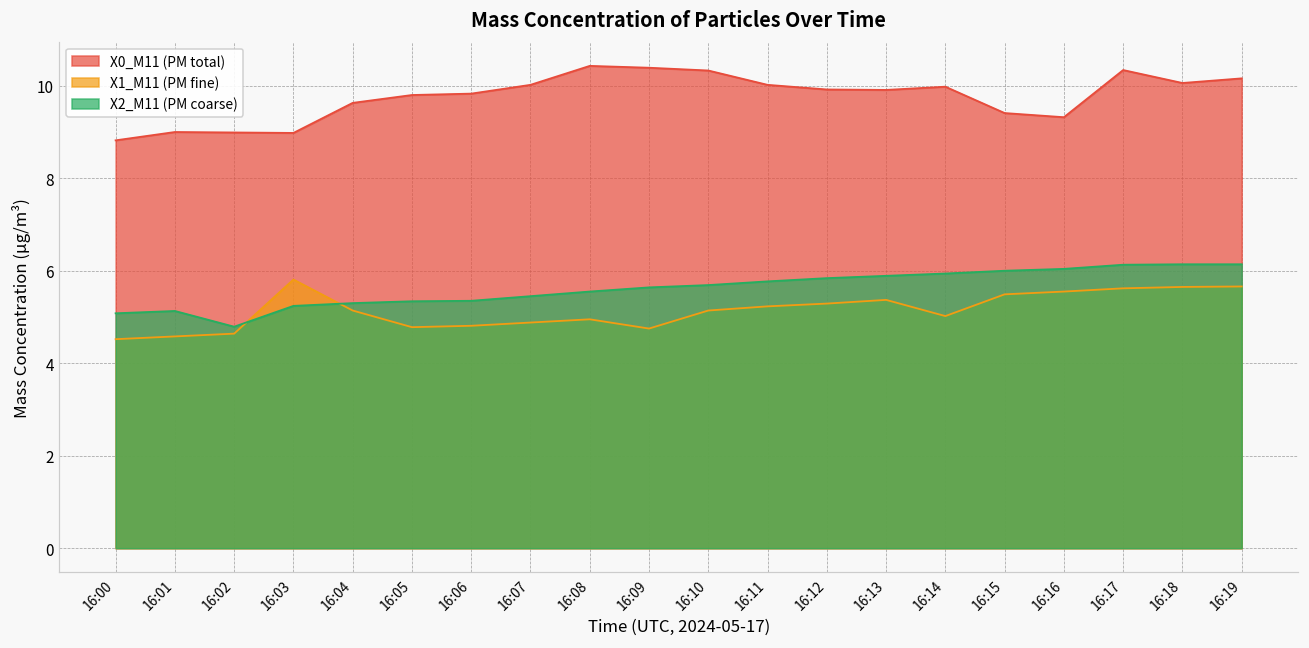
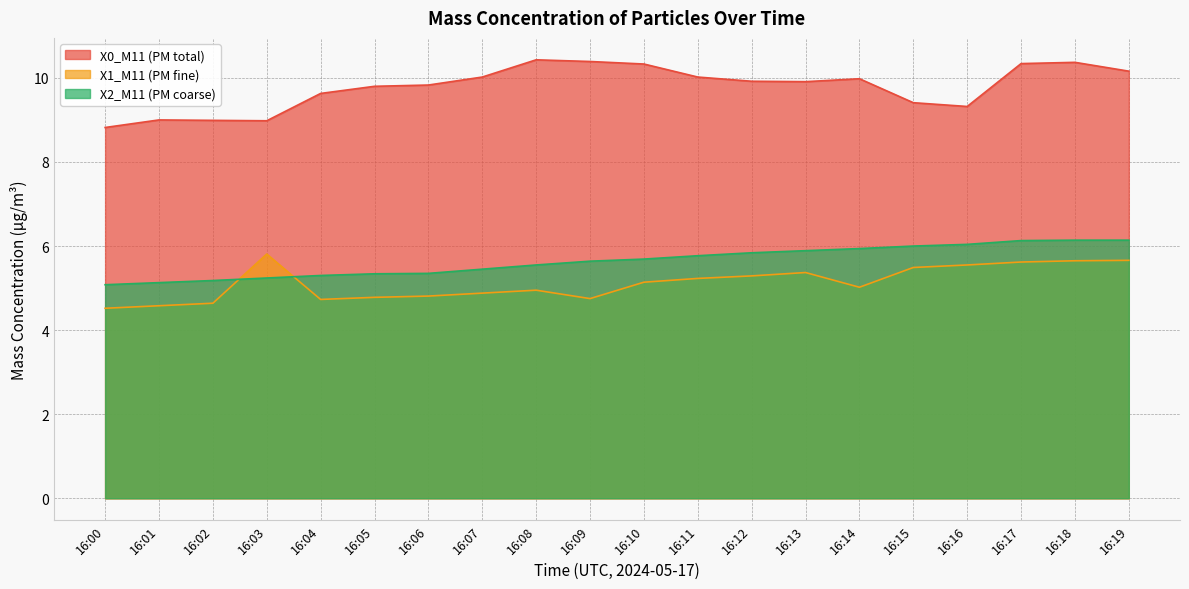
X2_M11 (PM coarse), 16:02: 4.8 -> 5.2
X1_M11 (PM fine), 16:04: 5.1 -> 4.7
X0_M11 (PM total), 16:18: 10.1 -> 10.4
